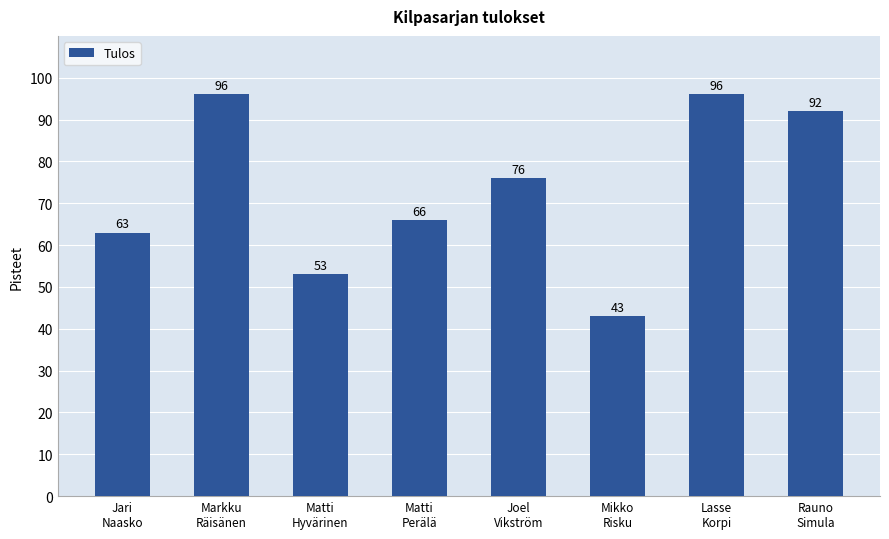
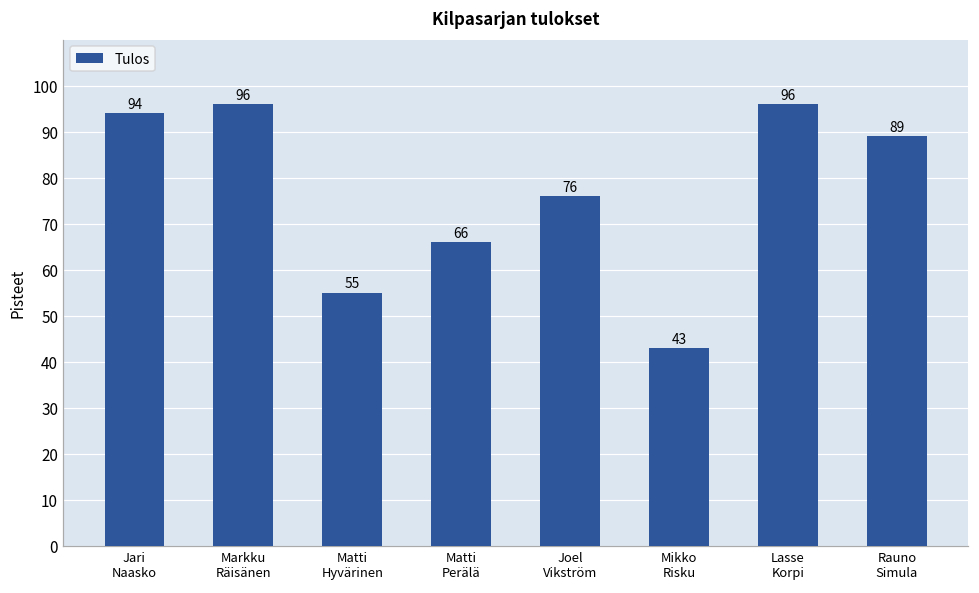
Jari Naasko: 63 -> 94
Matti Hyvärinen: 53 -> 55
Rauno Simula: 92 -> 89
